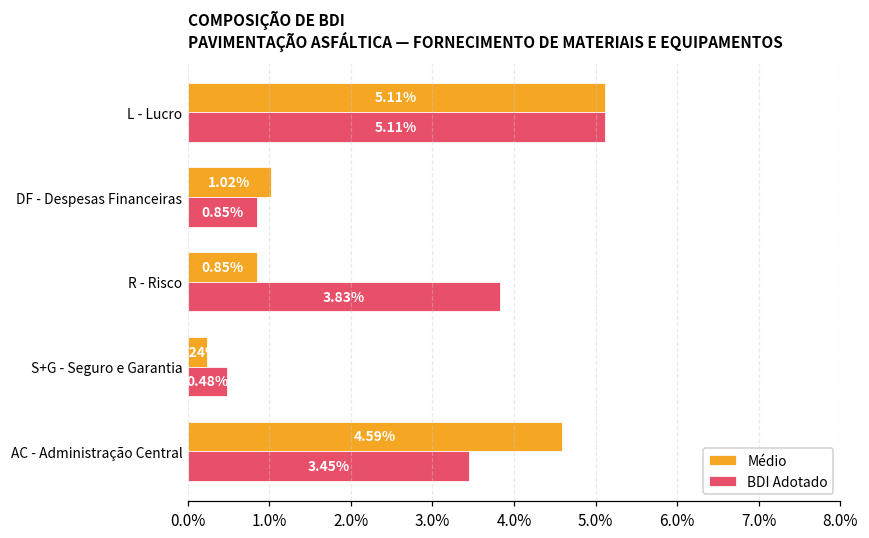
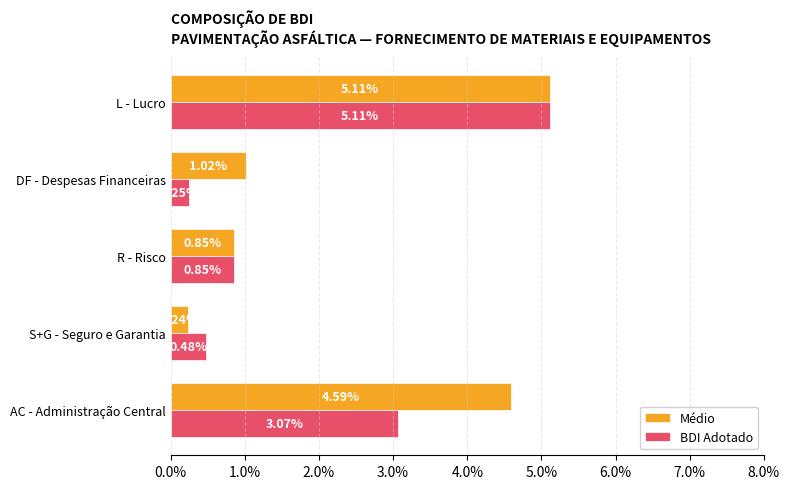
BDI Adotado, DF - Despesas Financeiras: 0.9% -> 0.3%
BDI Adotado, R - Risco: 3.83% -> 0.85%
BDI Adotado, AC - Administração Central: 3.45% -> 3.07%
